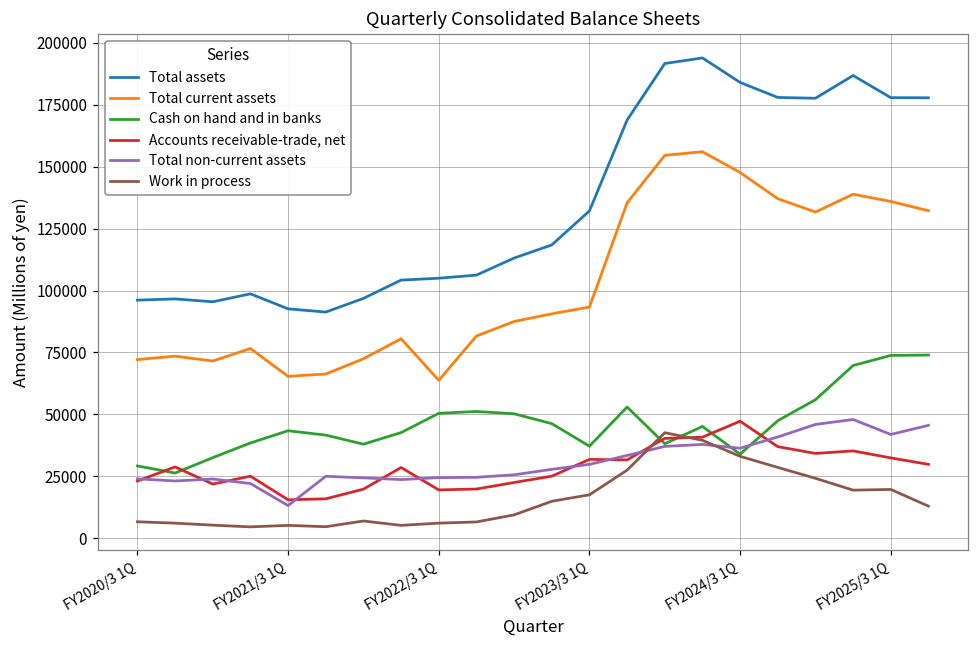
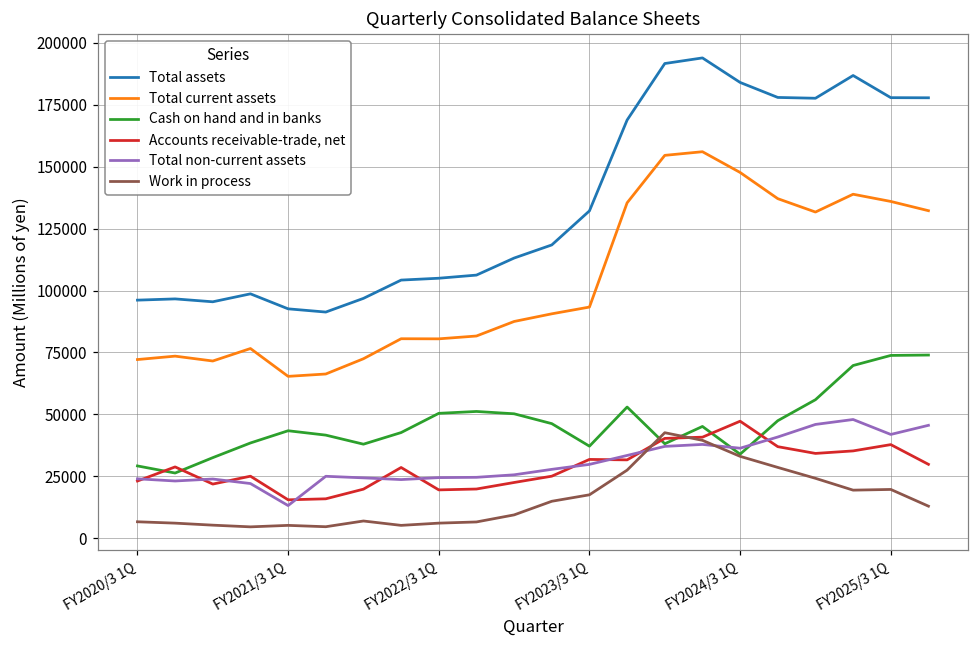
Total current assets, FY2022/3 1Q: 64000 -> 81000
Accounts receivable-trade, net, FY2025/3 1Q: 32000 -> 38000
